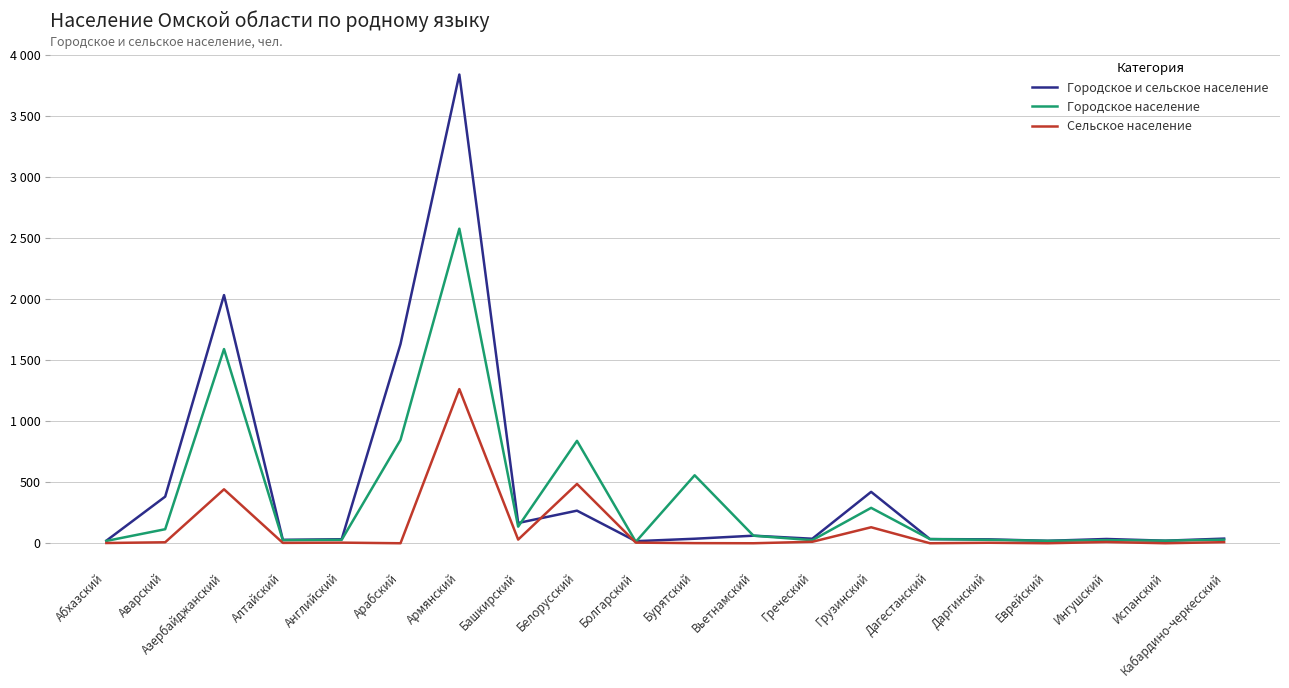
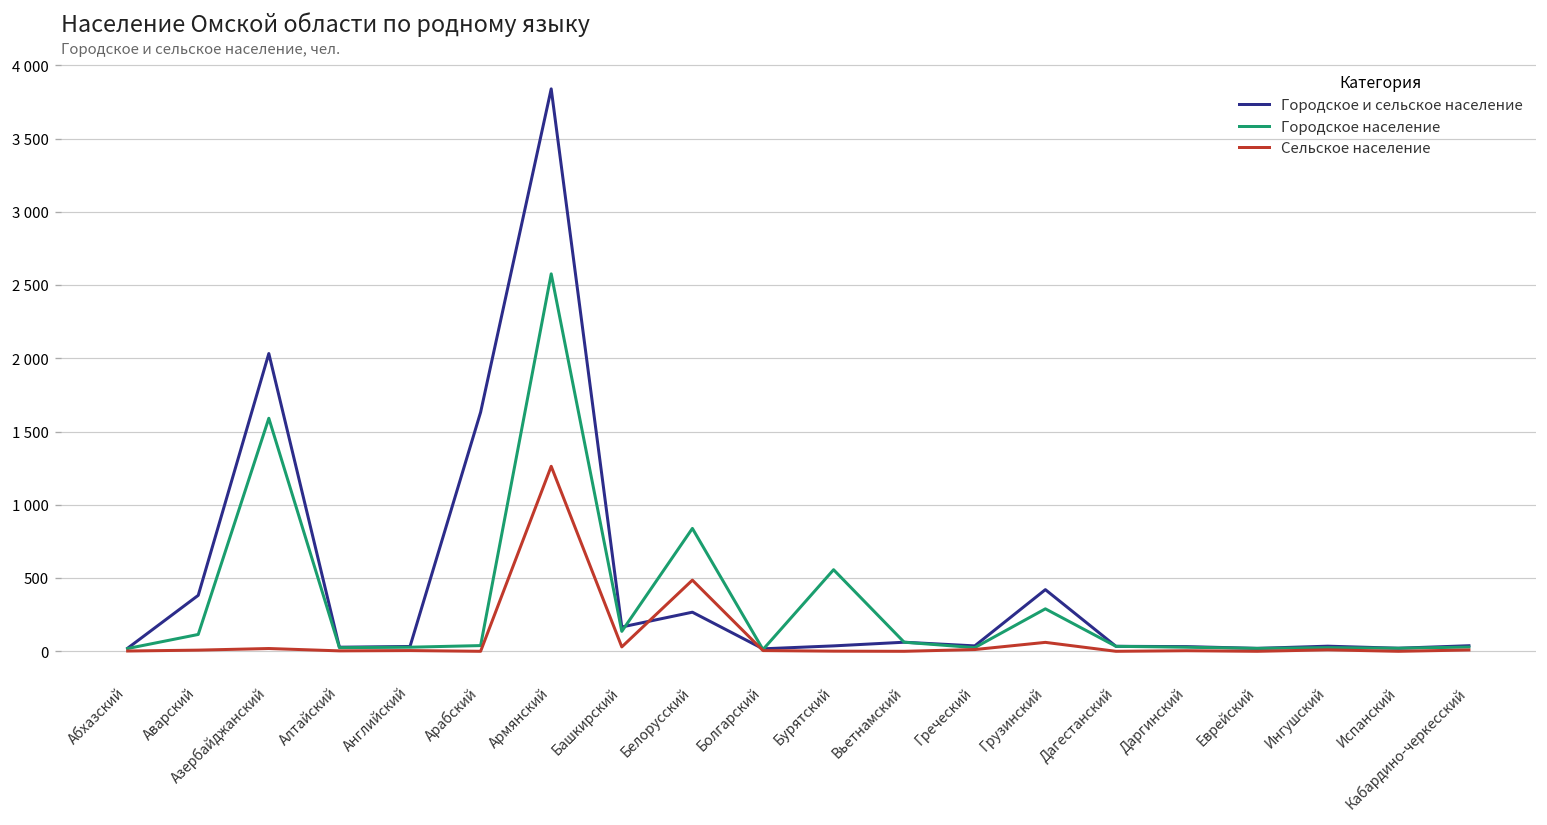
Сельское население, Азербайджанский: 440 -> 20
Городское население, Арабский: 850 -> 40
Сельское население, Грузинский: 130 -> 60
